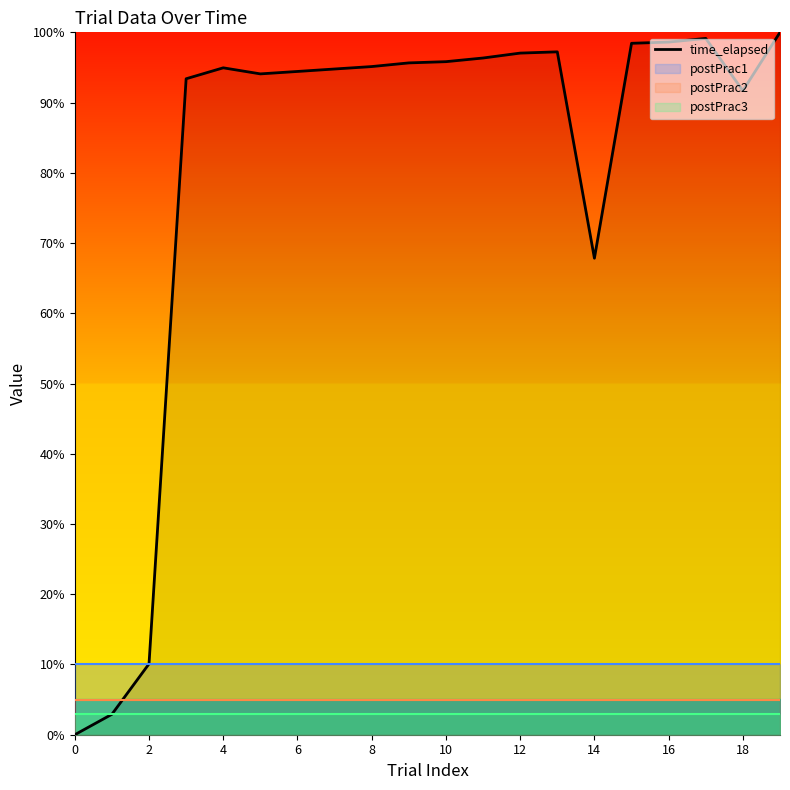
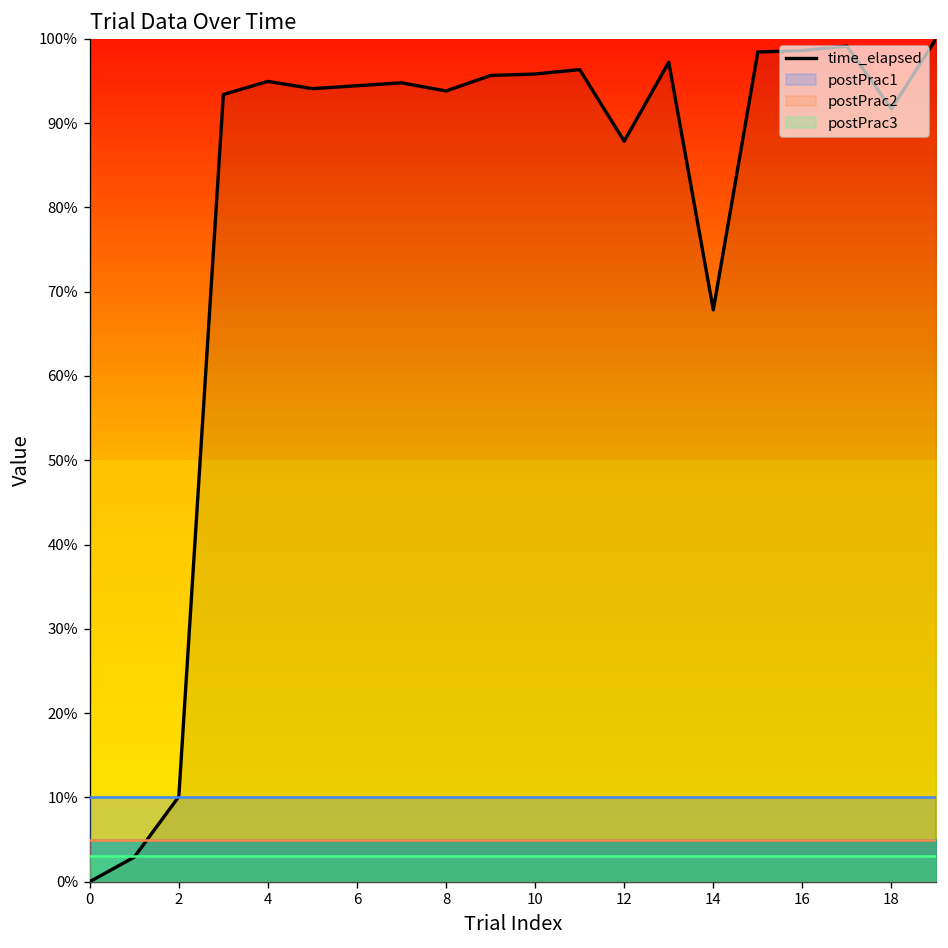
time_elapsed, 8: 95% -> 94%
time_elapsed, 12: 97% -> 88%
